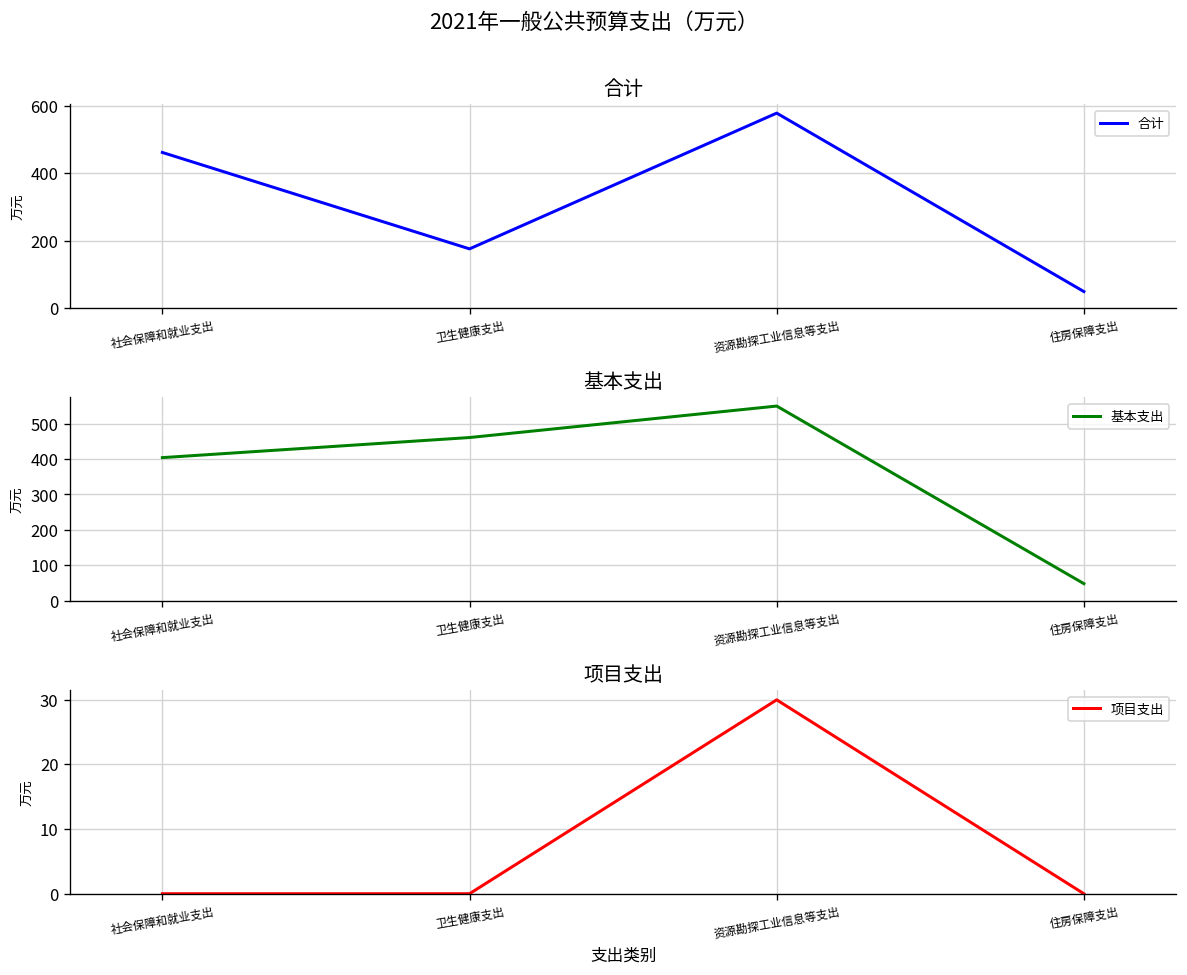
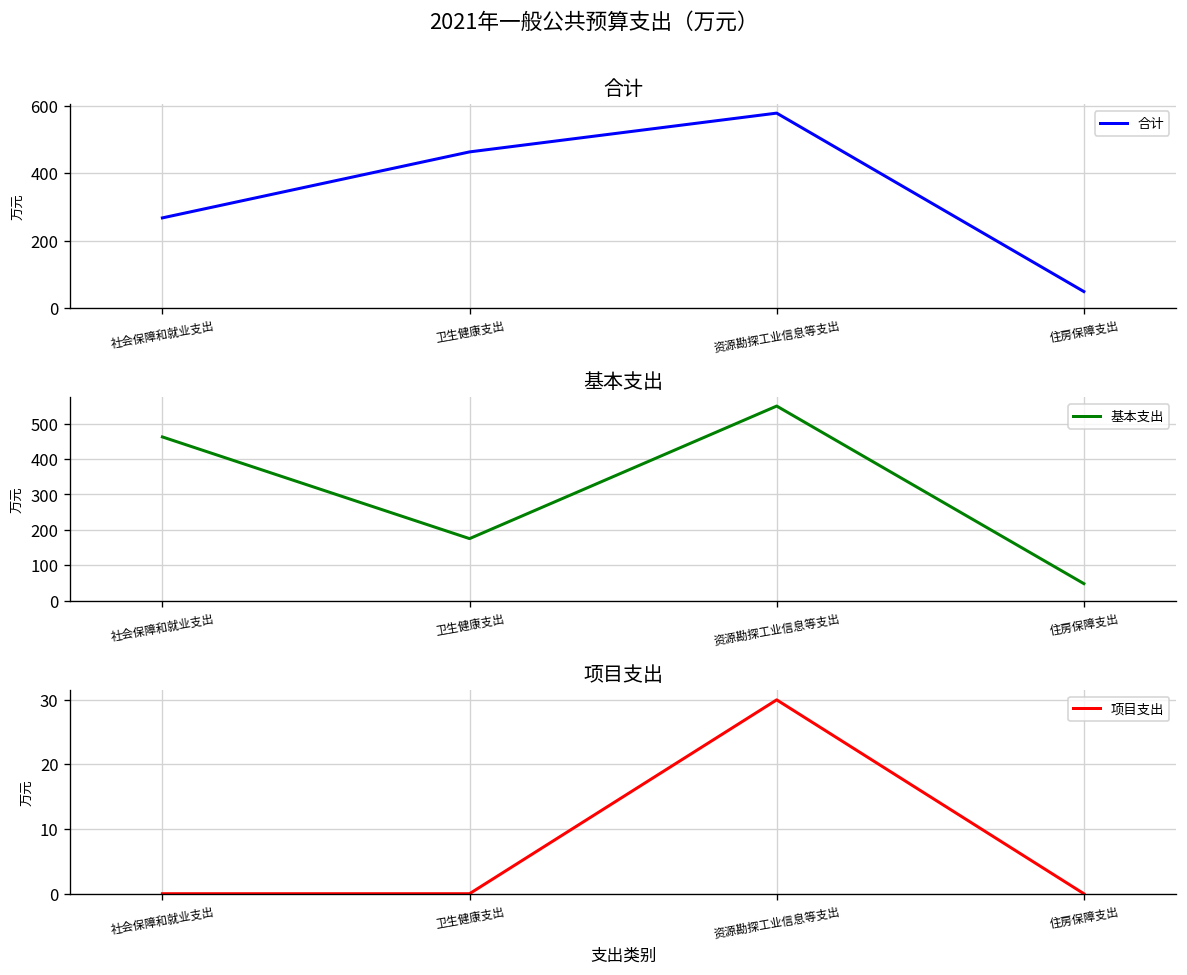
合计, 社会保障和就业支出: 460 -> 270
合计, 卫生健康支出: 180 -> 460
基本支出, 社会保障和就业支出: 400 -> 460
基本支出, 卫生健康支出: 460 -> 180
